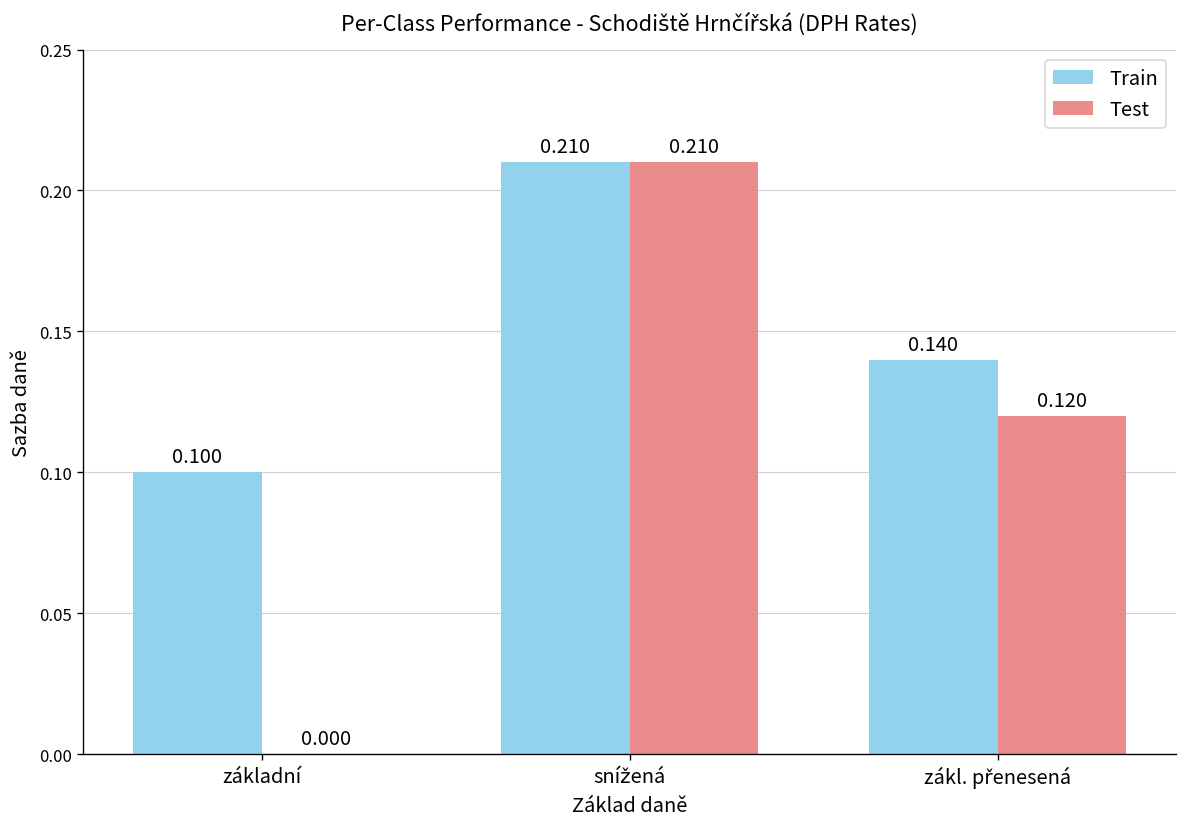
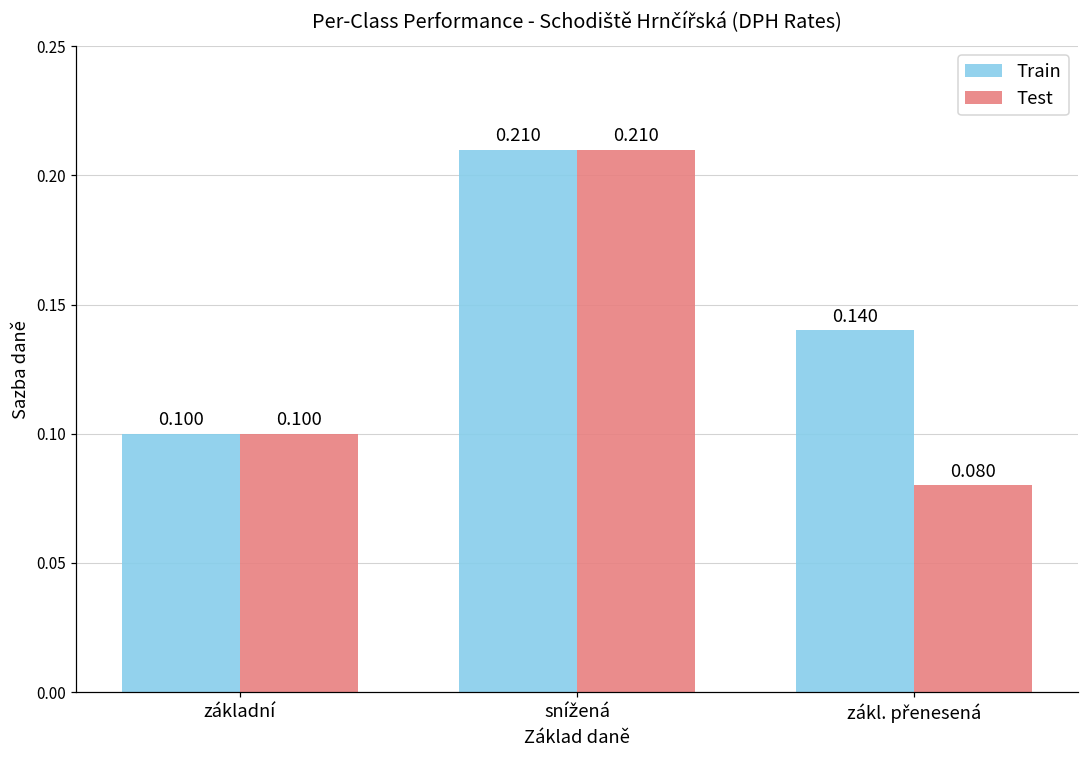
Test, základní: 0.000 -> 0.100
Test, zákl. přenesená: 0.120 -> 0.080
